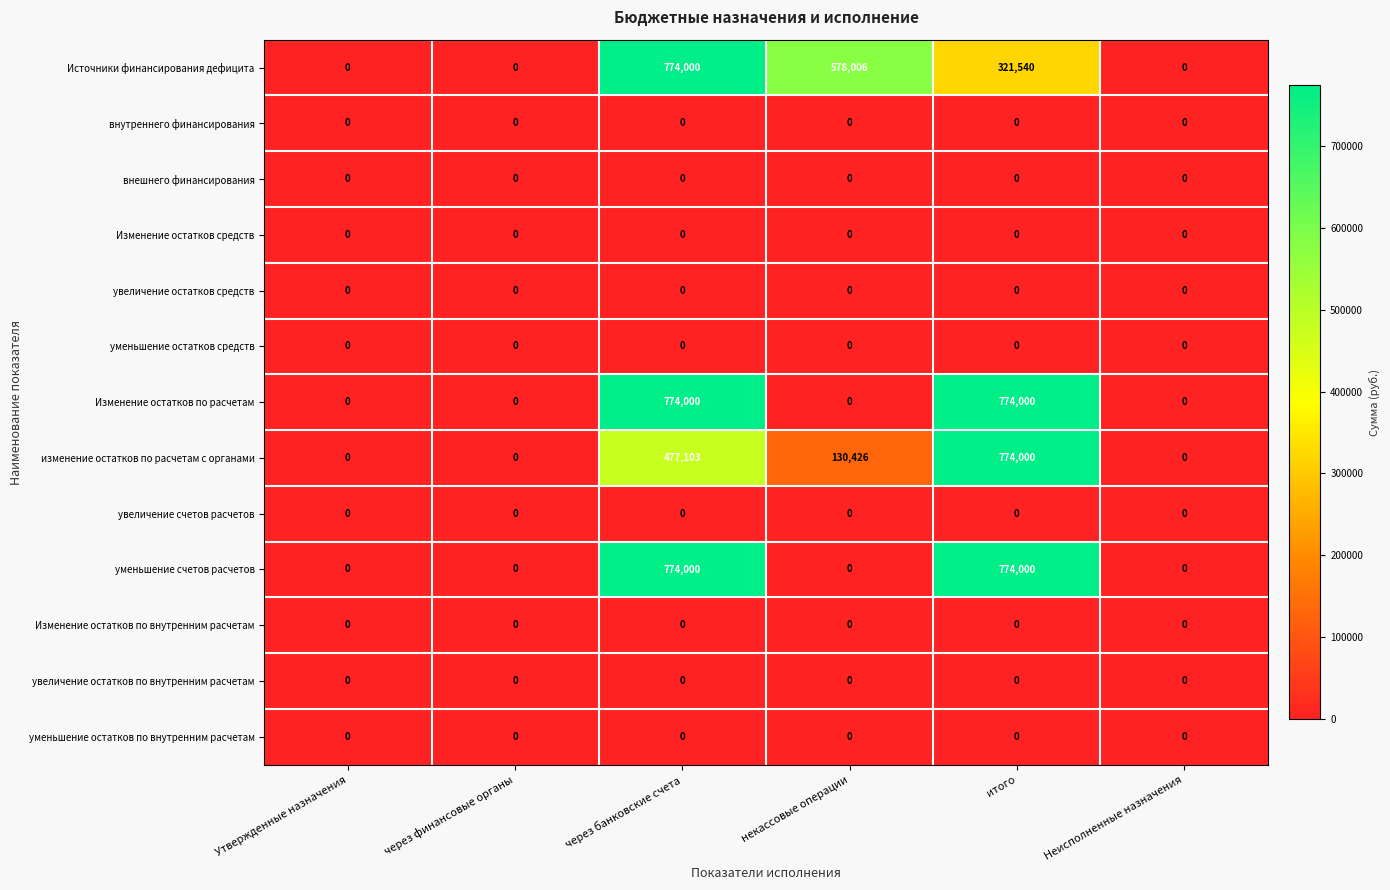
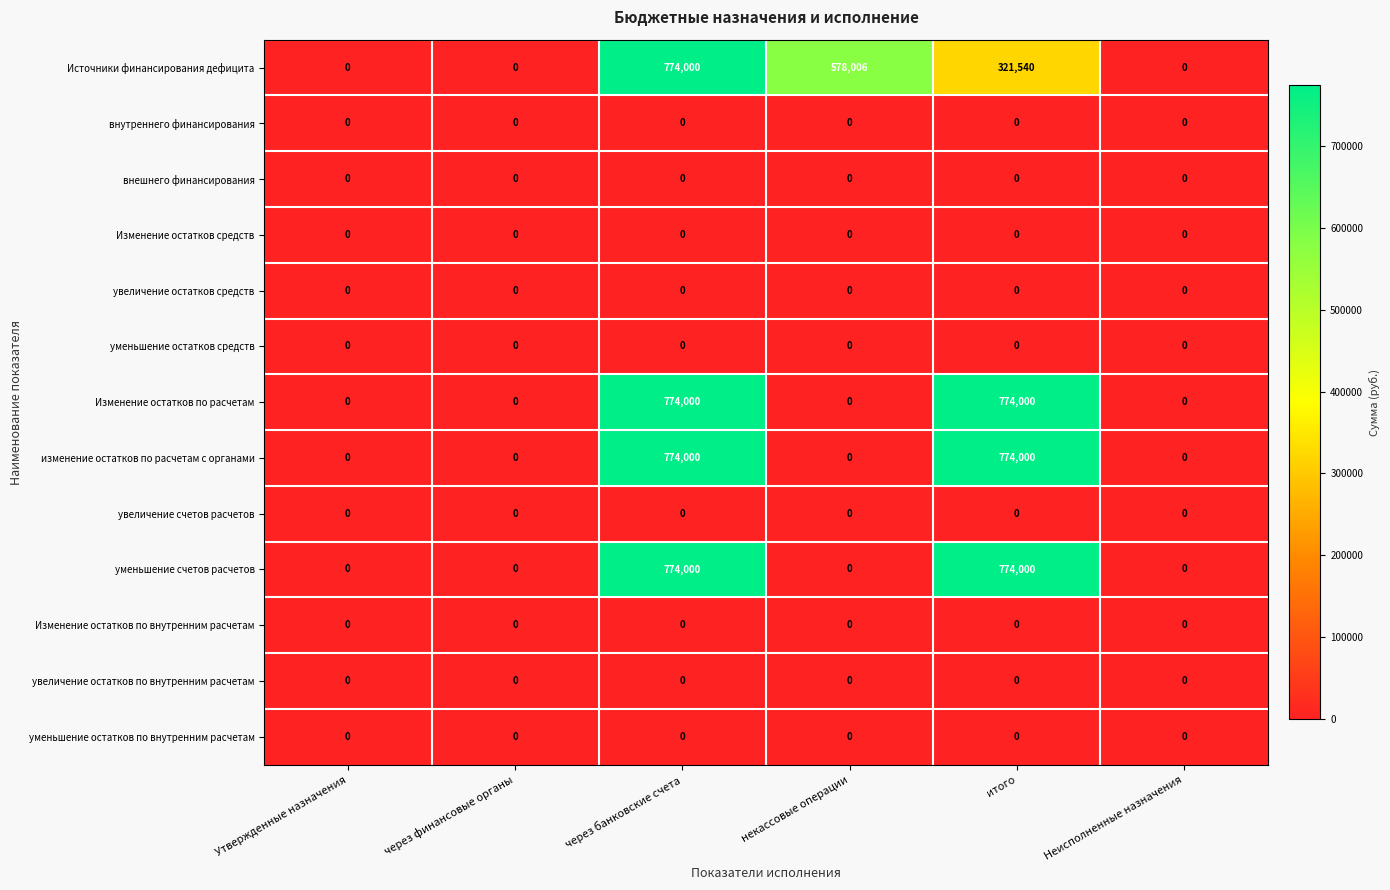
изменение остатков по расчетам с органами, через банковские счета: 477,103 -> 774,000
изменение остатков по расчетам с органами, некассовые операции: 130,426 -> 0
